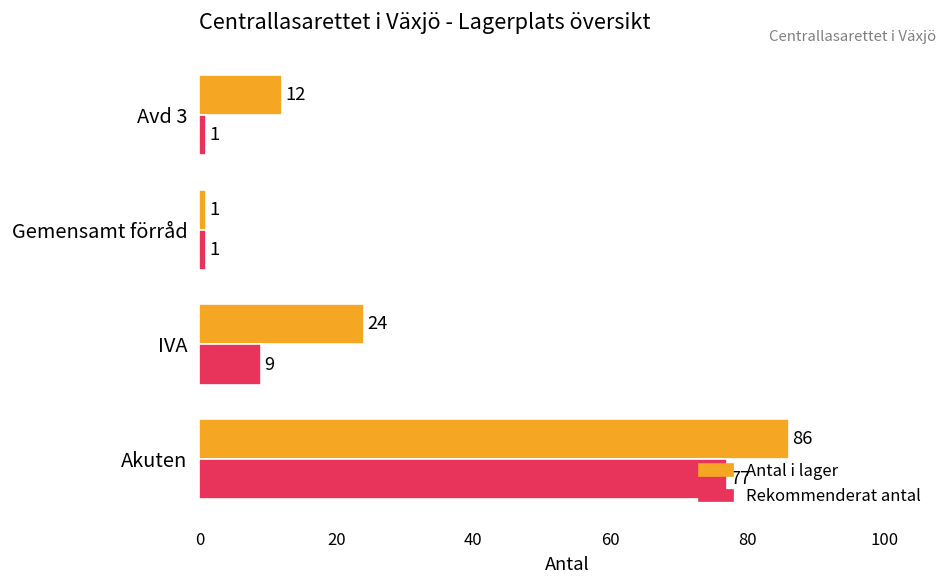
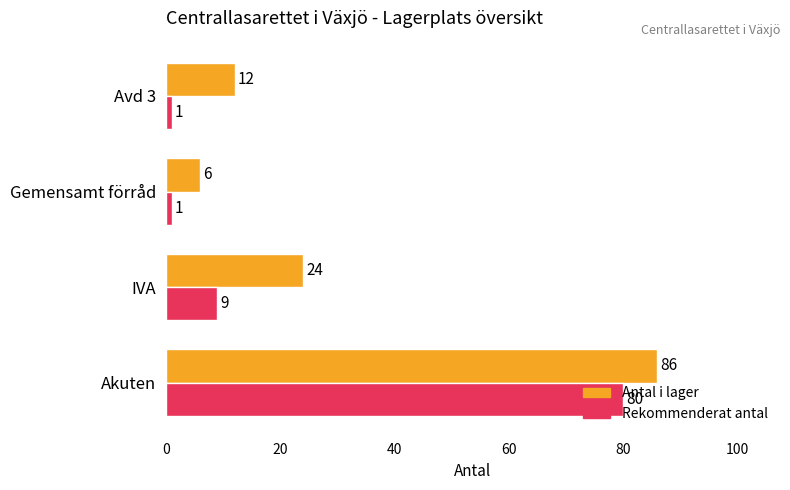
Antal i lager, Gemensamt förråd: 1 -> 6
Rekommenderat antal, Akuten: 77 -> 80
